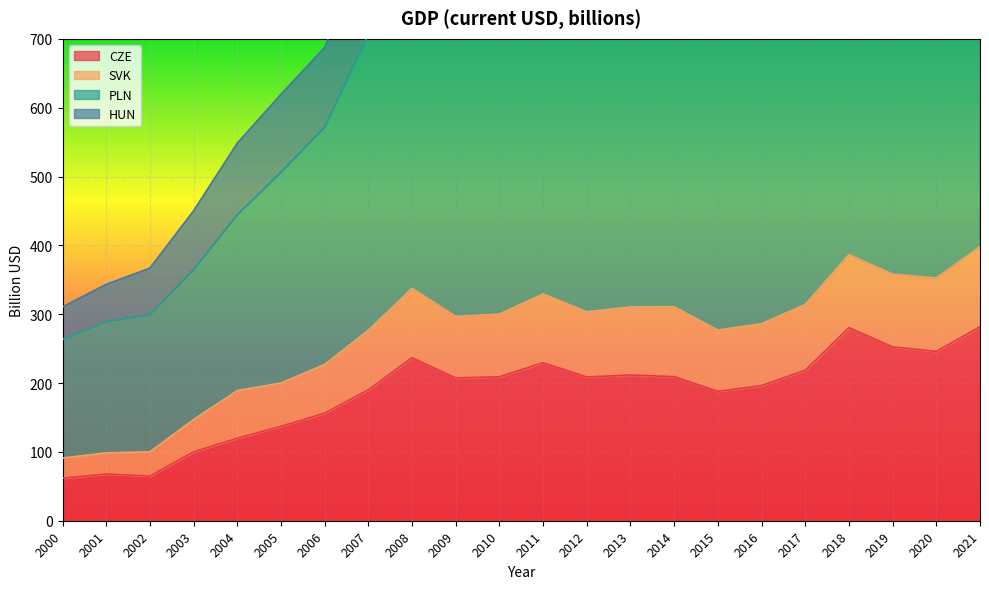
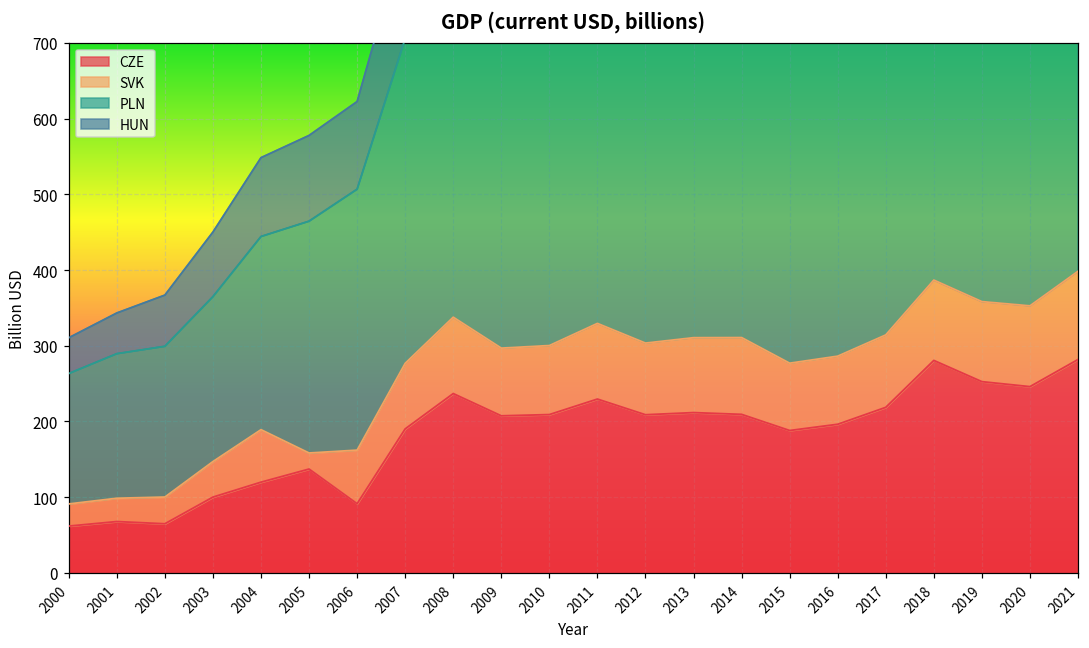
SVK, 2005: 60 -> 20
CZE, 2006: 160 -> 90
